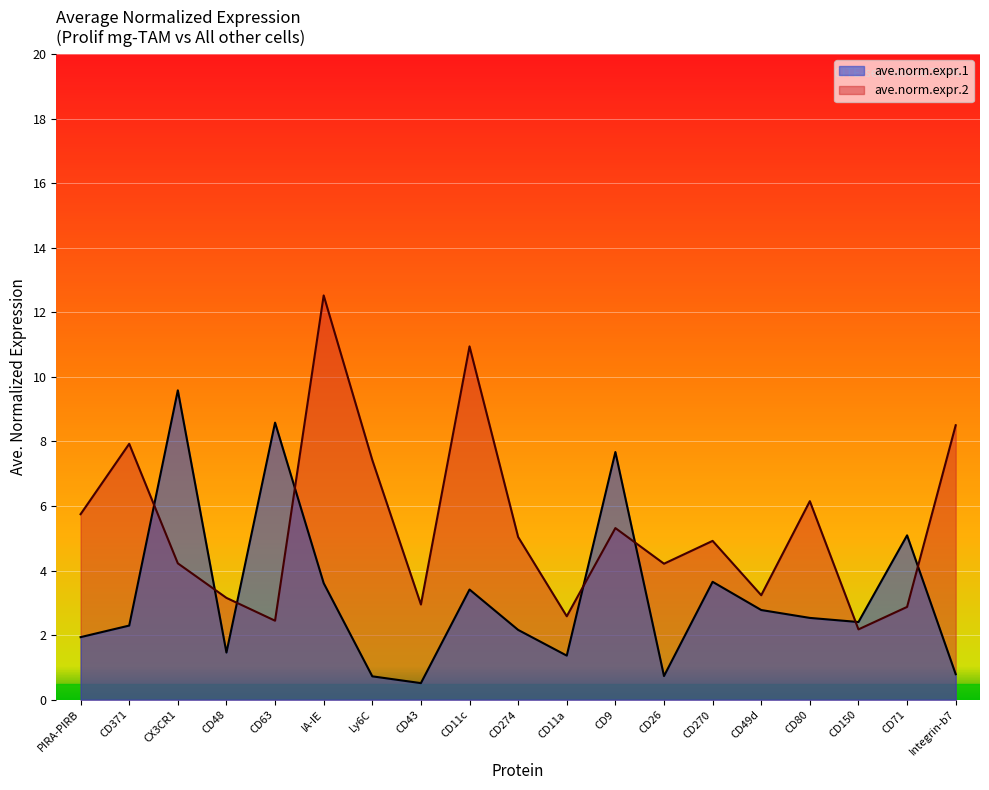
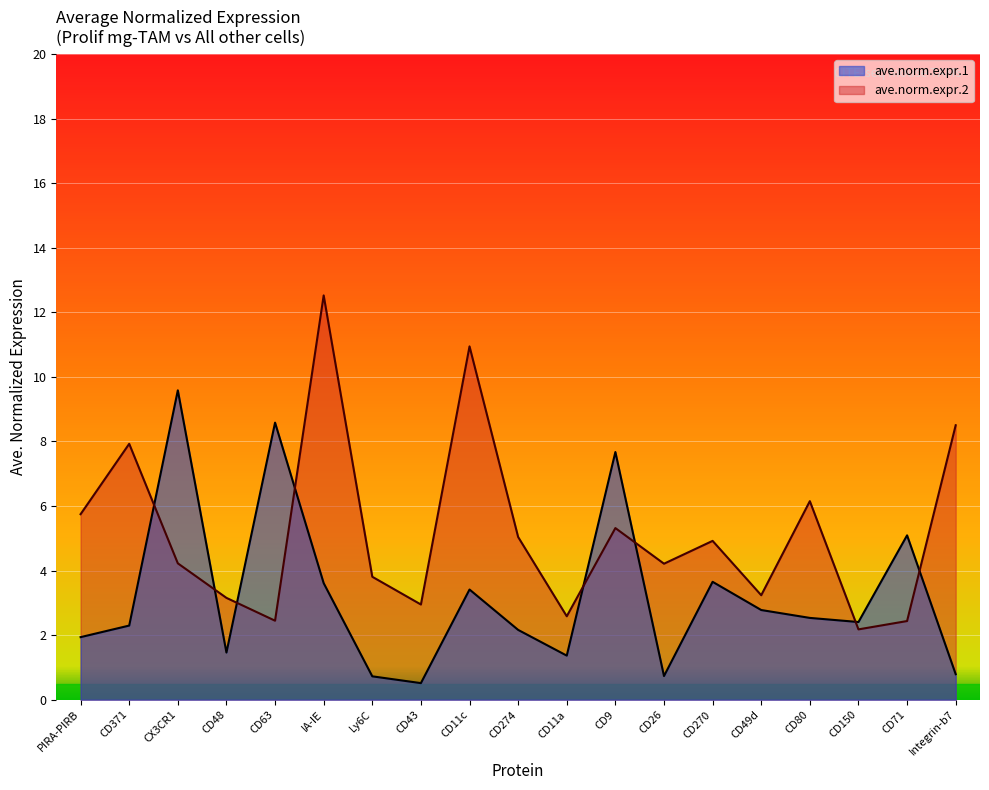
ave.norm.expr.2, Ly6C: 7.4 -> 3.8
ave.norm.expr.2, CD71: 2.9 -> 2.4
